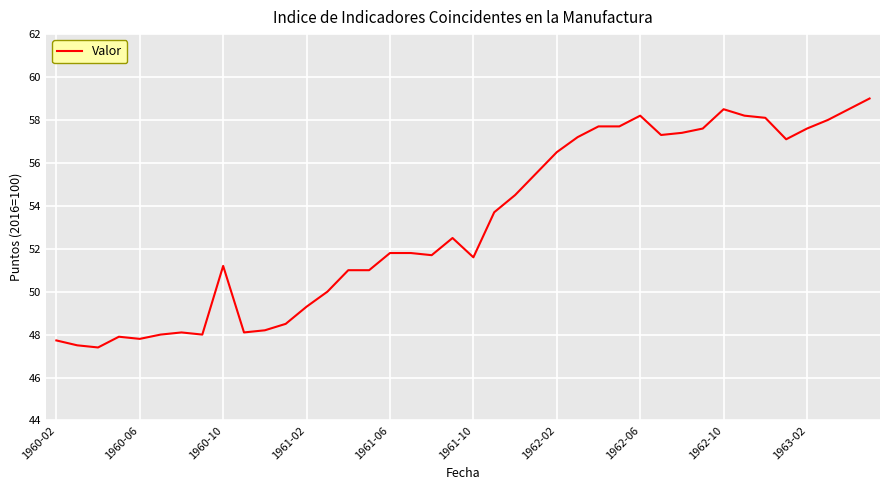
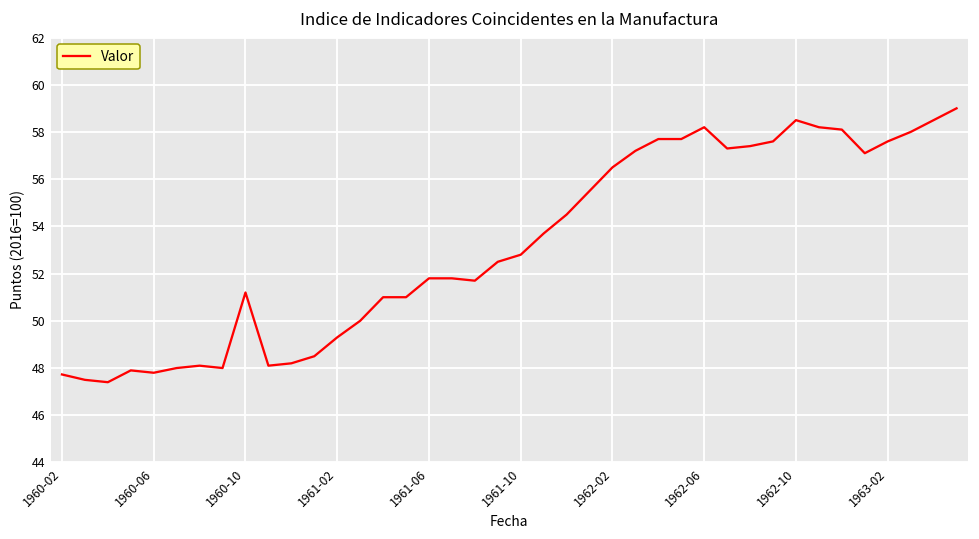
1961-10: 51.6 -> 52.8
